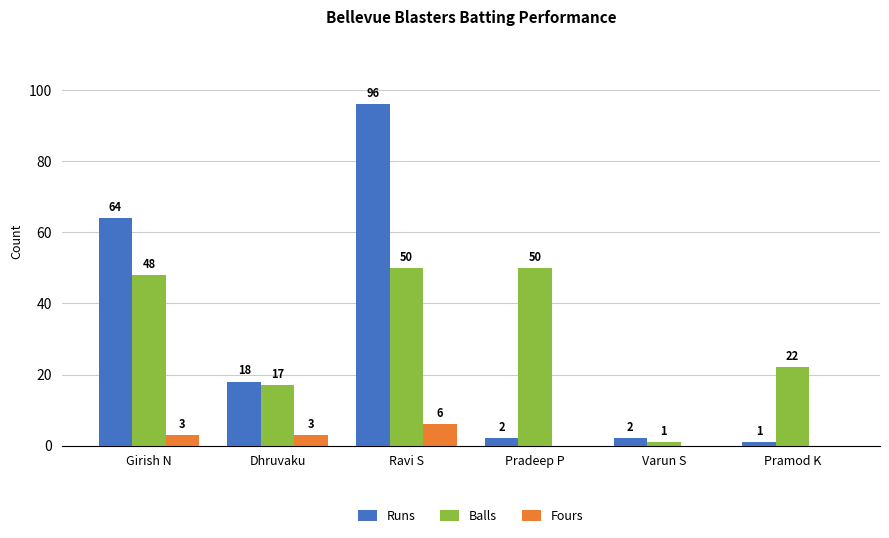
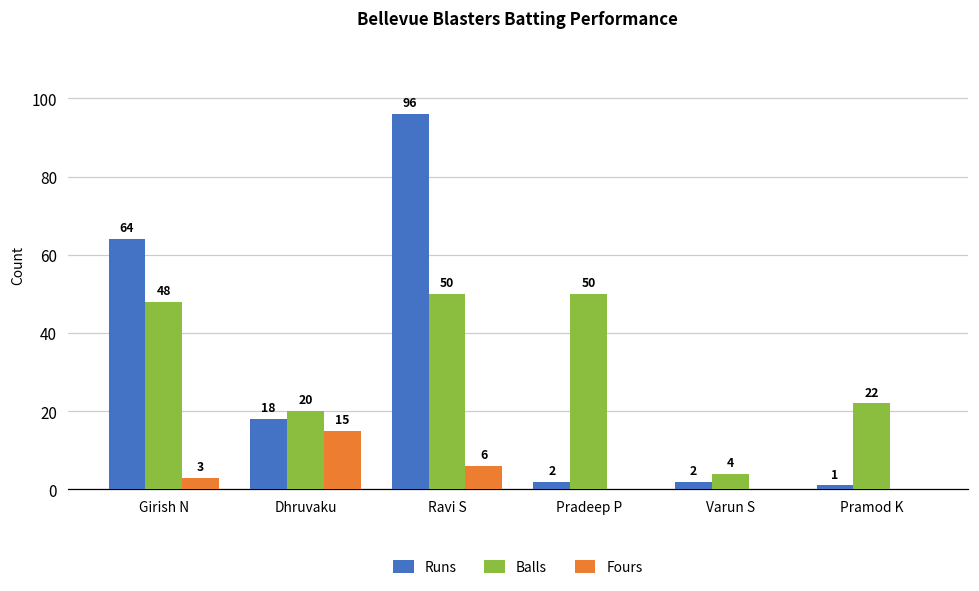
Balls, Dhruvaku: 17 -> 20
Fours, Dhruvaku: 3 -> 15
Balls, Varun S: 1 -> 4
